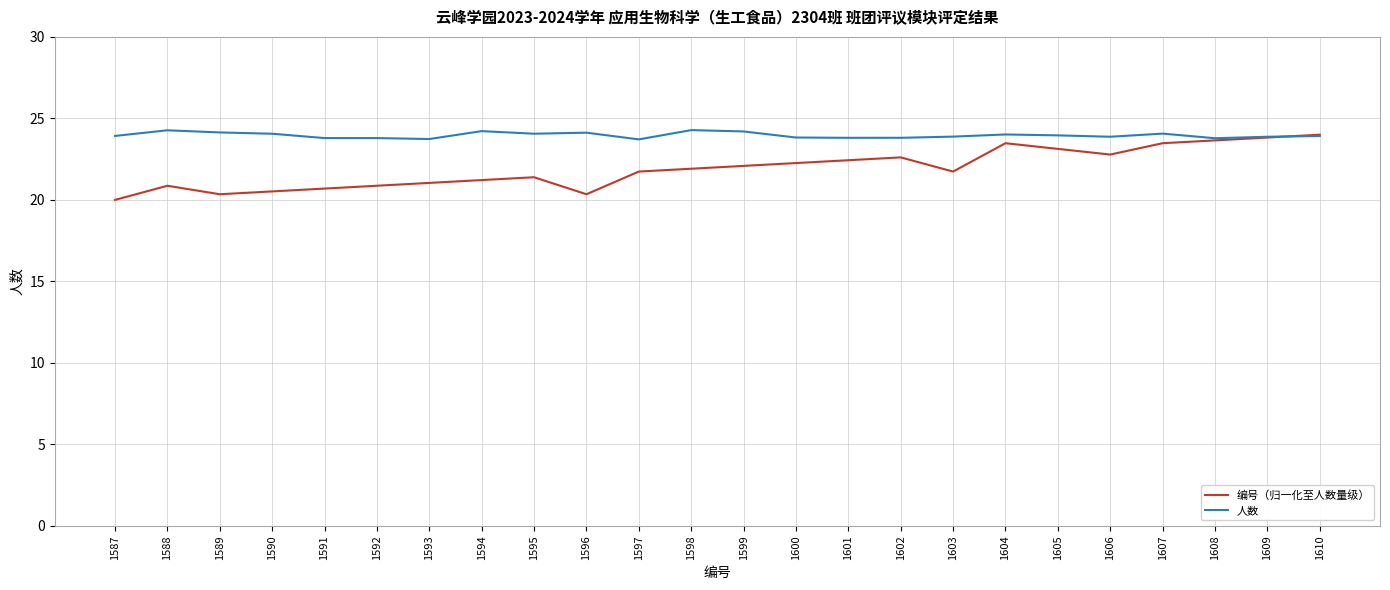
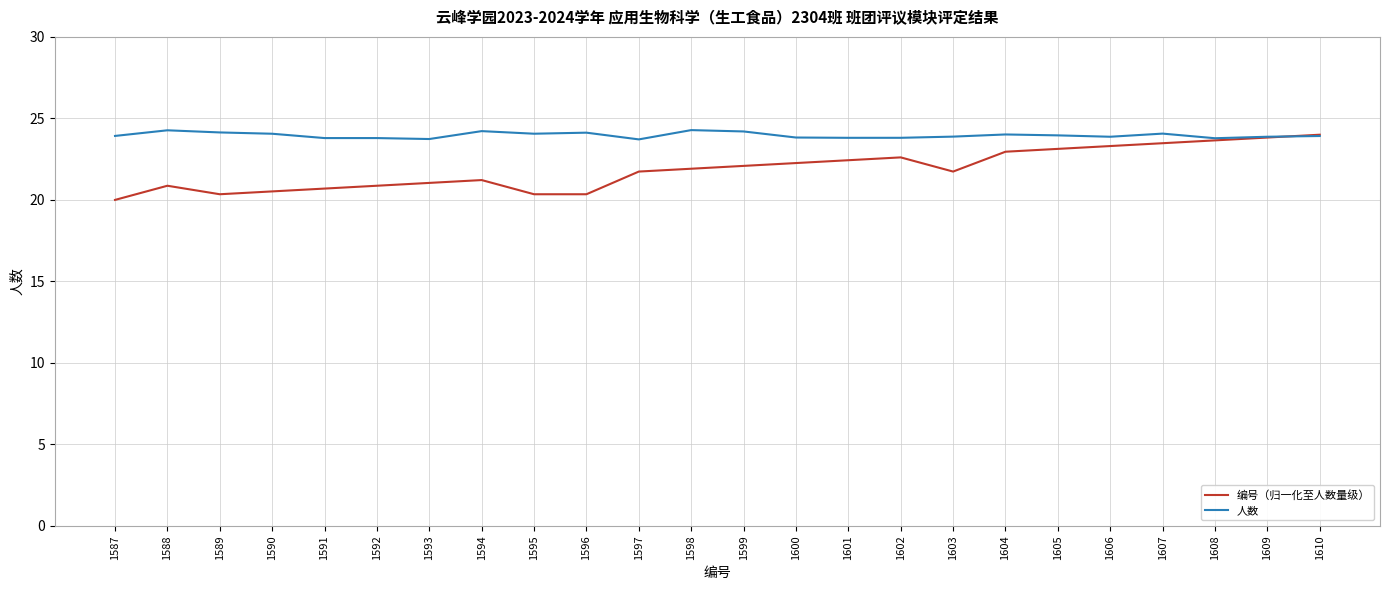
编号（归一化至人数量级）, 1595: 21.4 -> 20.3
编号（归一化至人数量级）, 1604: 23.5 -> 23.0
编号（归一化至人数量级）, 1606: 22.8 -> 23.3
